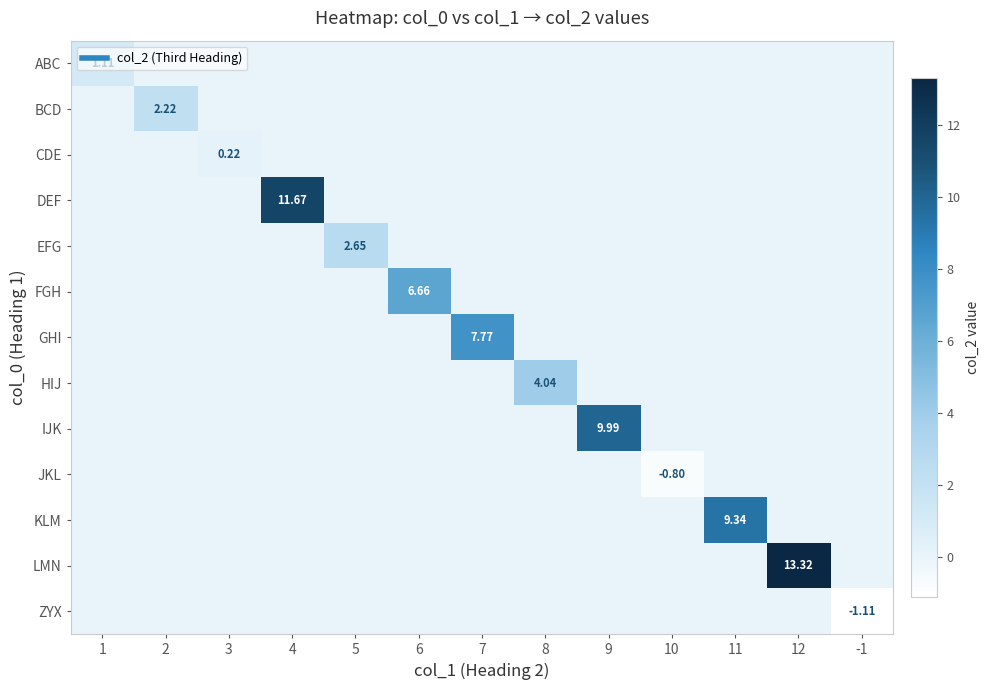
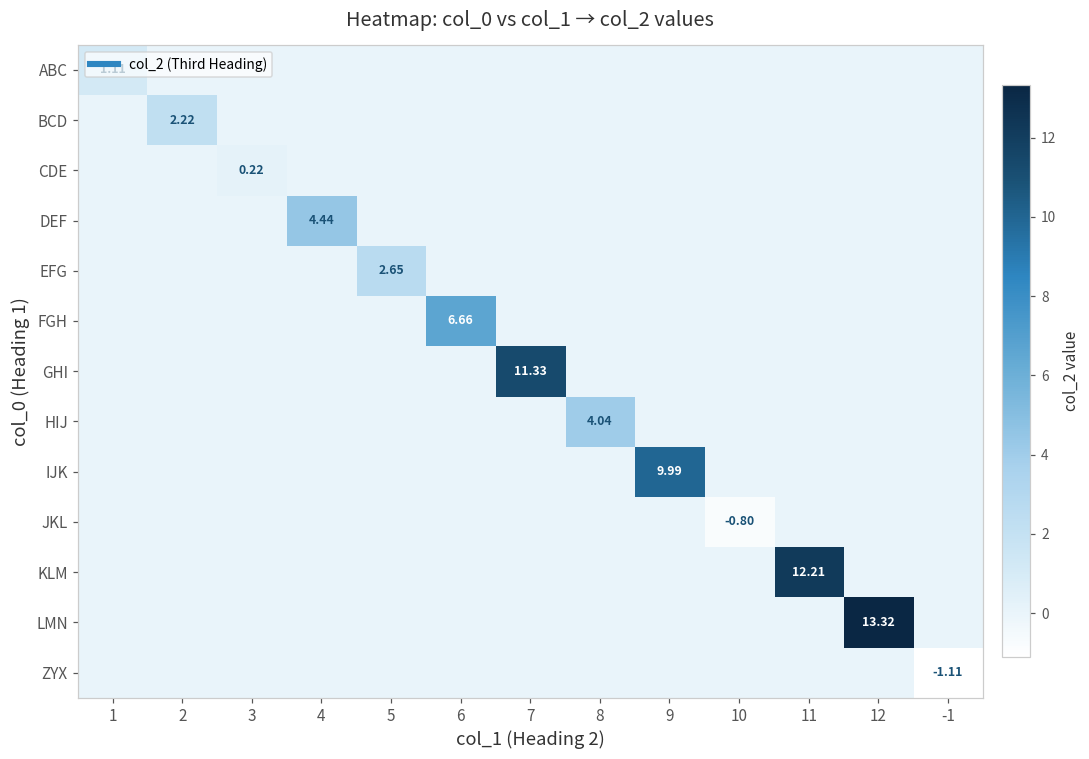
DEF, 4: 11.67 -> 4.44
GHI, 7: 7.77 -> 11.33
KLM, 11: 9.34 -> 12.21
